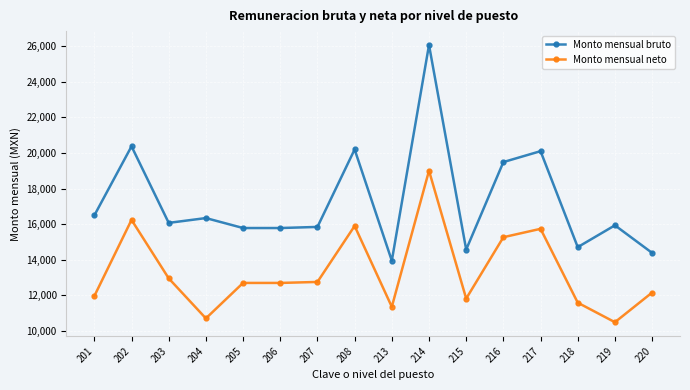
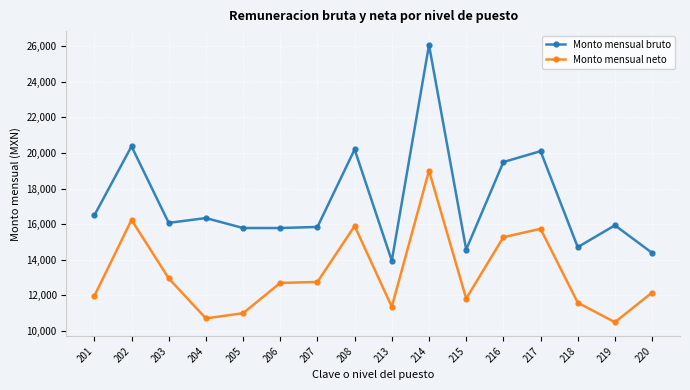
Monto mensual neto, 205: 12,700 -> 11,000
